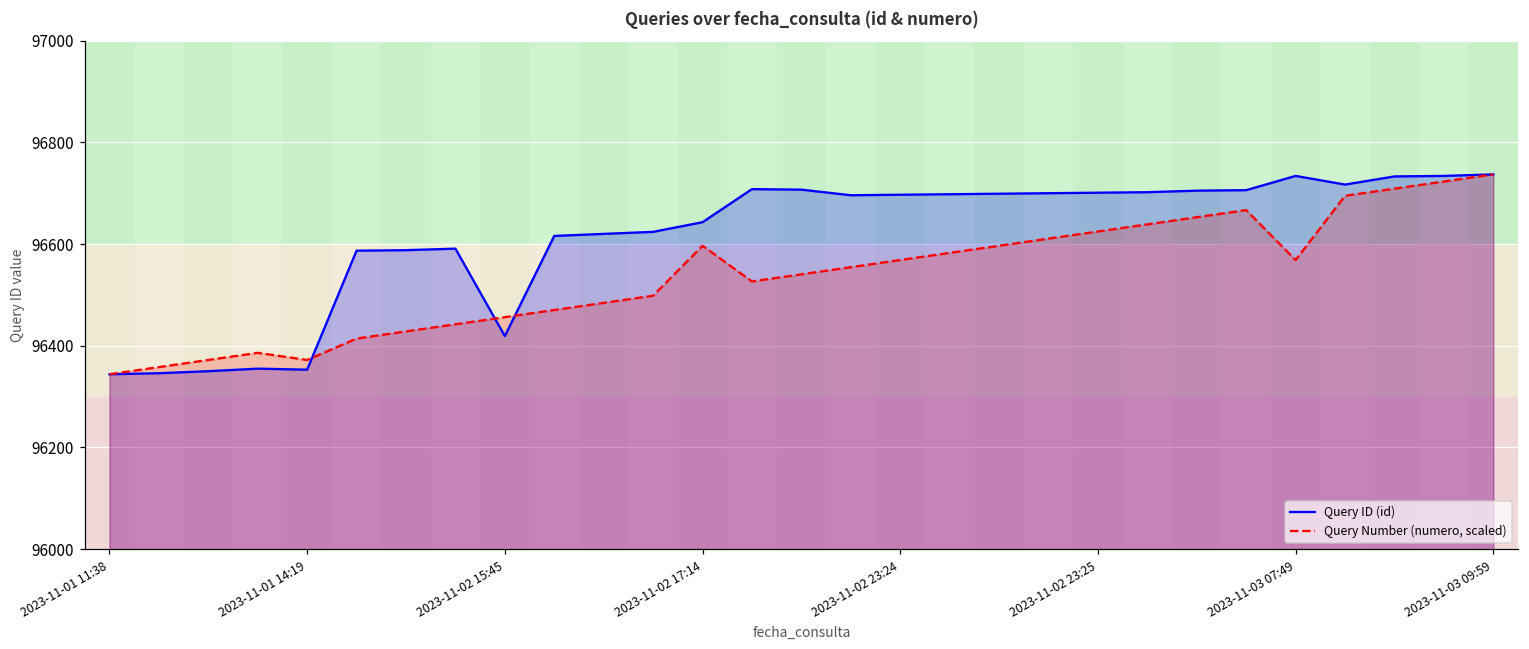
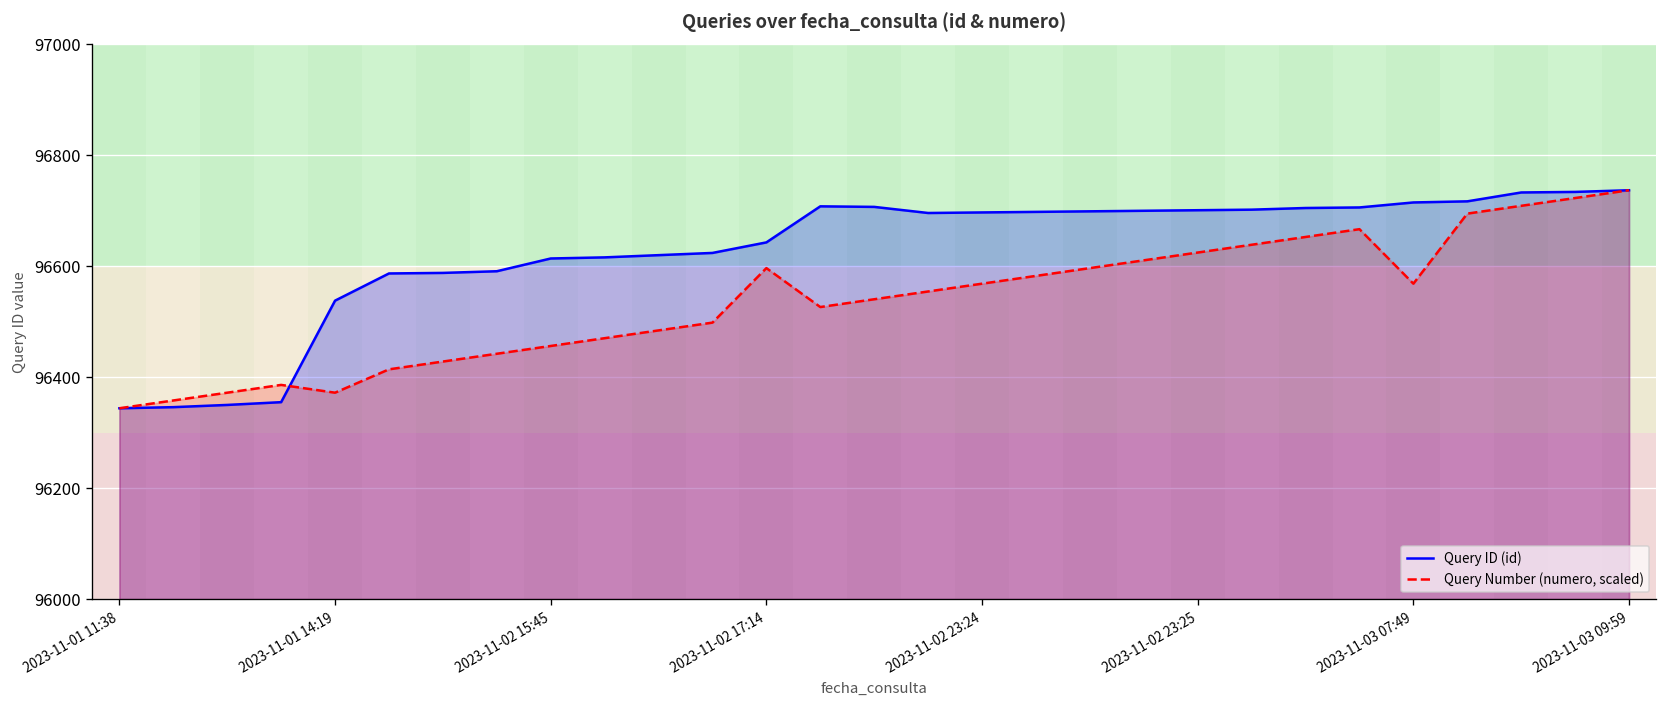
Query ID (id), 2023-11-01 14:19: 96350 -> 96540
Query ID (id), 2023-11-02 15:45: 96420 -> 96610
Query ID (id), 2023-11-03 07:49: 96730 -> 96720
